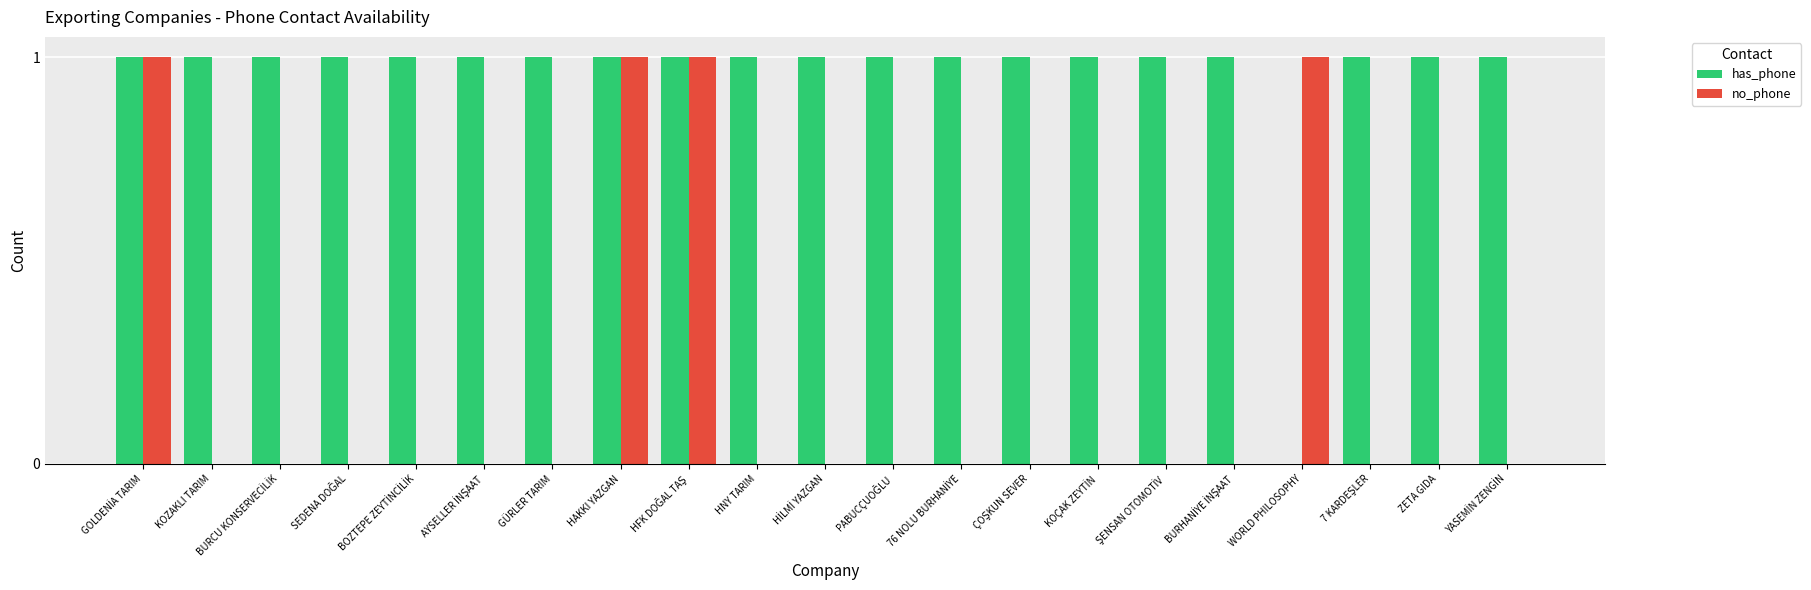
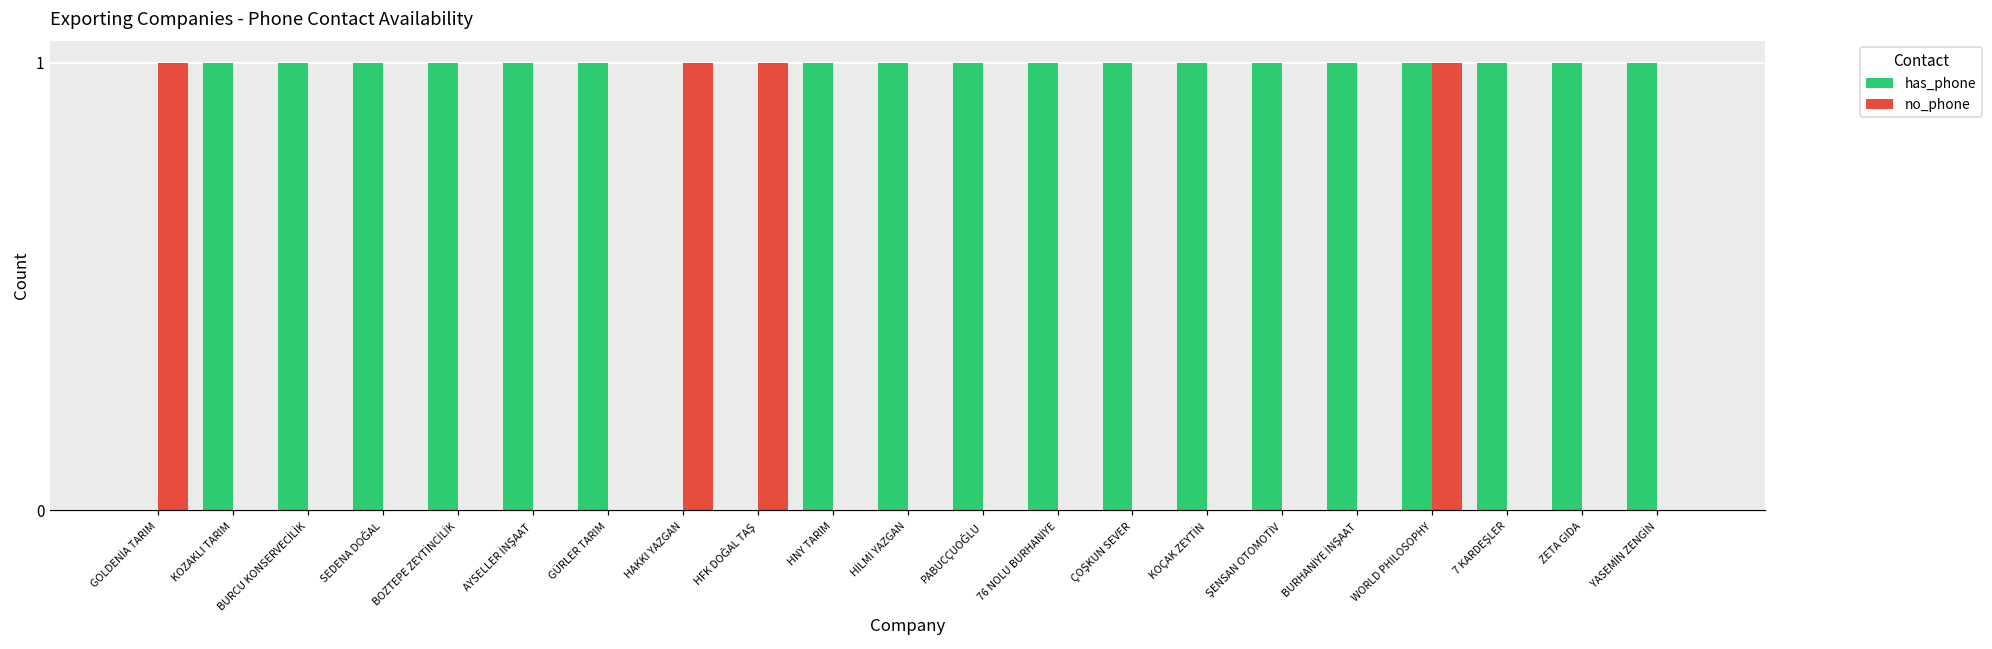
has_phone, GOLDENİA TARIM: 1 -> 0
has_phone, HAKKI YAZGAN: 1 -> 0
has_phone, HFK DOĞAL TAŞ: 1 -> 0
has_phone, WORLD PHILOSOPHY: 0 -> 1
